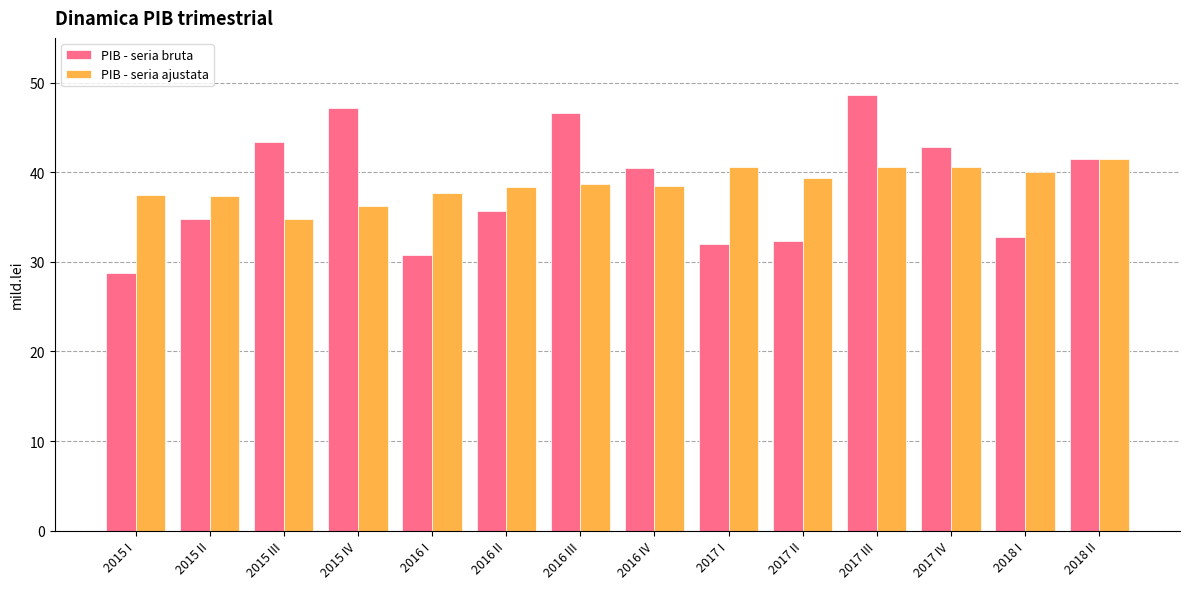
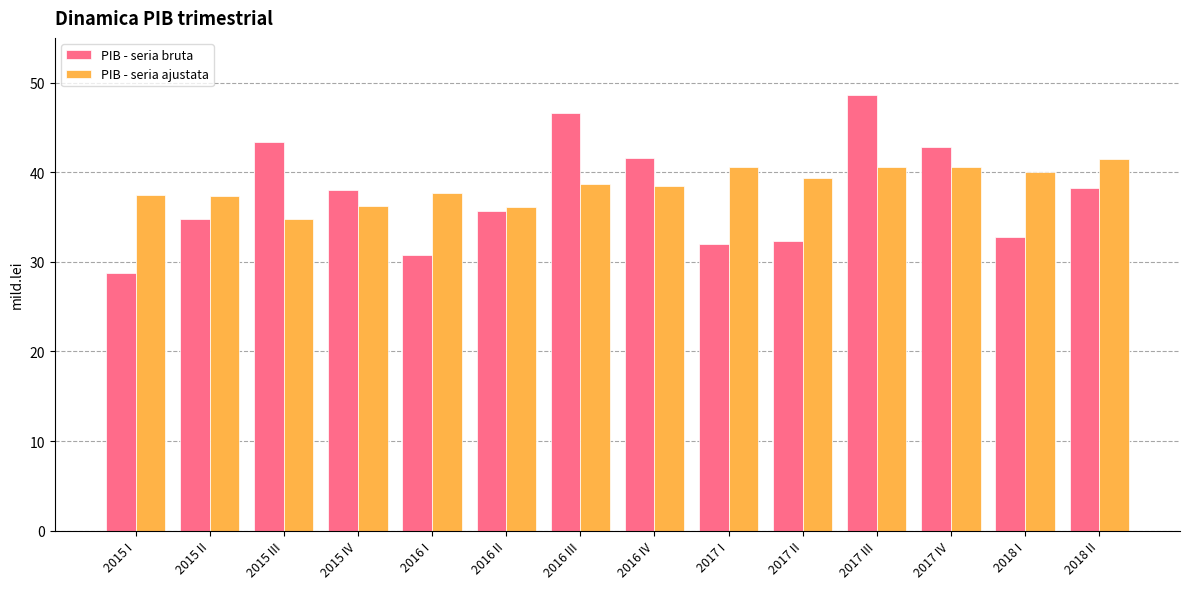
PIB - seria bruta, 2015 IV: 47 -> 38
PIB - seria ajustata, 2016 II: 38 -> 36
PIB - seria bruta, 2016 IV: 40 -> 42
PIB - seria bruta, 2018 II: 41 -> 38
